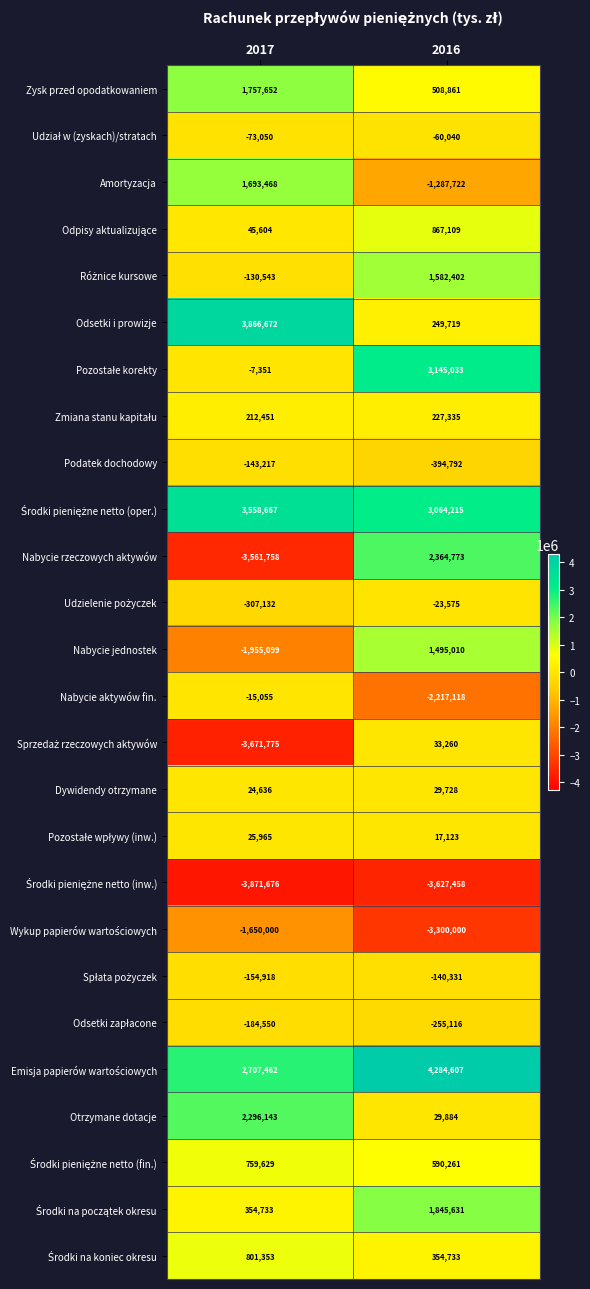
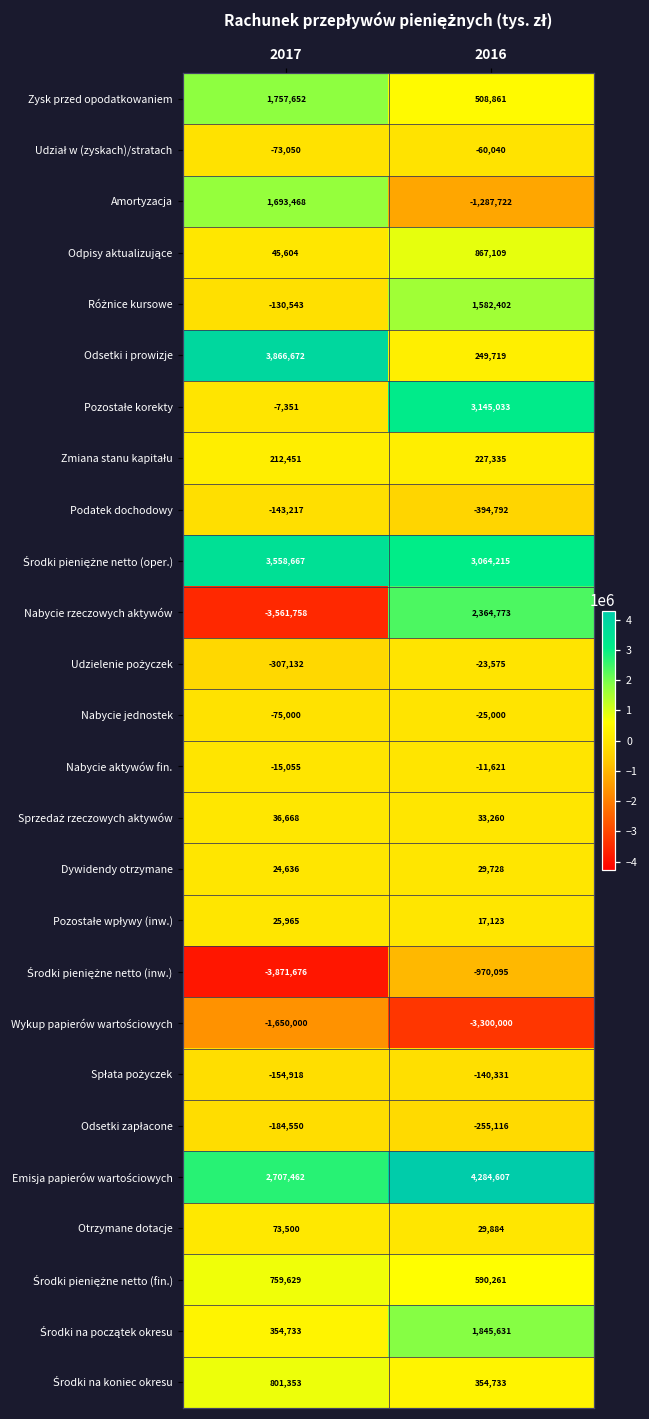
Nabycie jednostek, 2017: -1,955,099 -> -75,000
Nabycie jednostek, 2016: 1,495,010 -> -25,000
Nabycie aktywów fin., 2016: -2,217,118 -> -11,621
Sprzedaż rzeczowych aktywów, 2017: -3,671,775 -> 36,668
Środki pieniężne netto (inw.), 2016: -3,627,458 -> -970,095
Otrzymane dotacje, 2017: 2,296,143 -> 73,500
